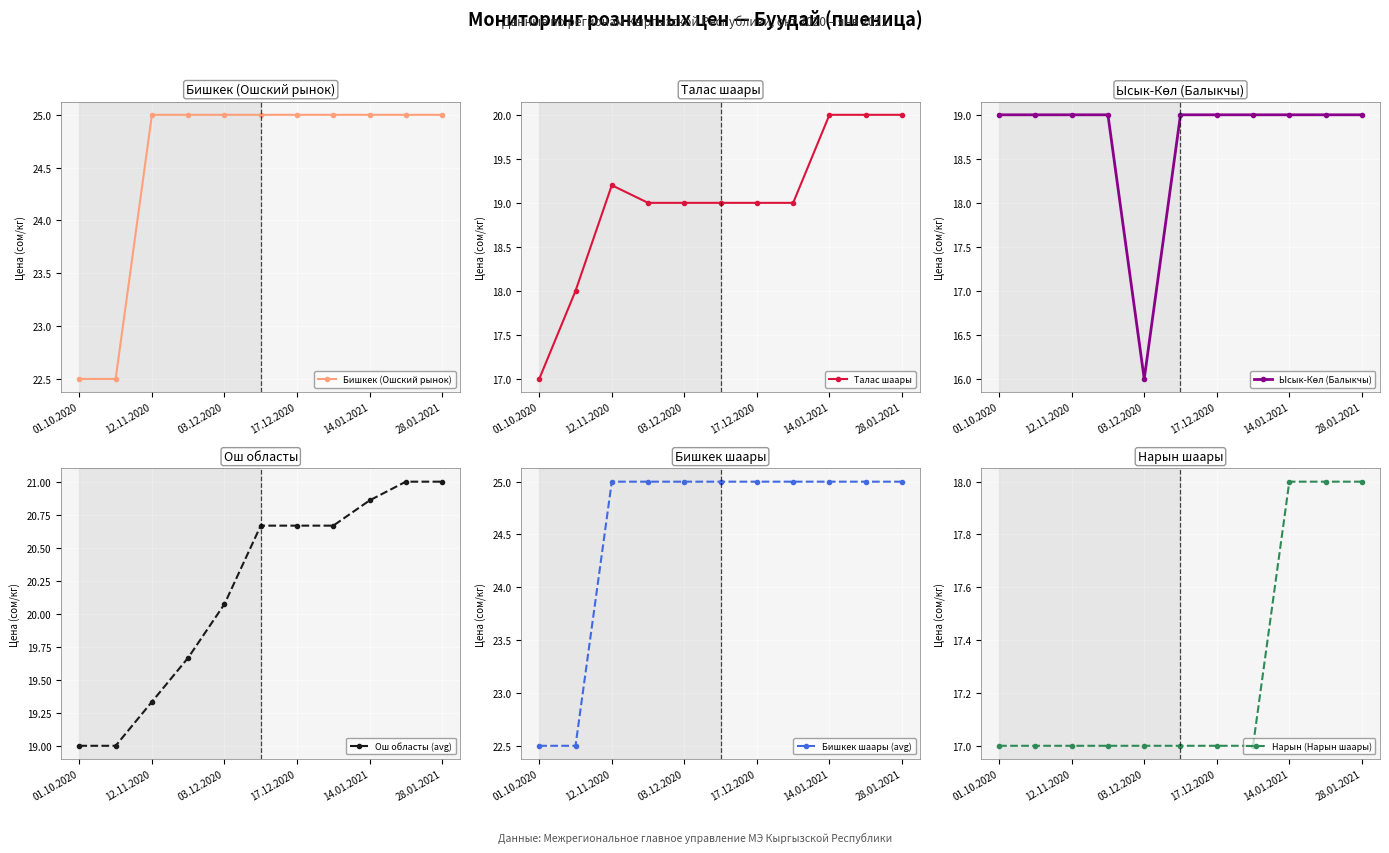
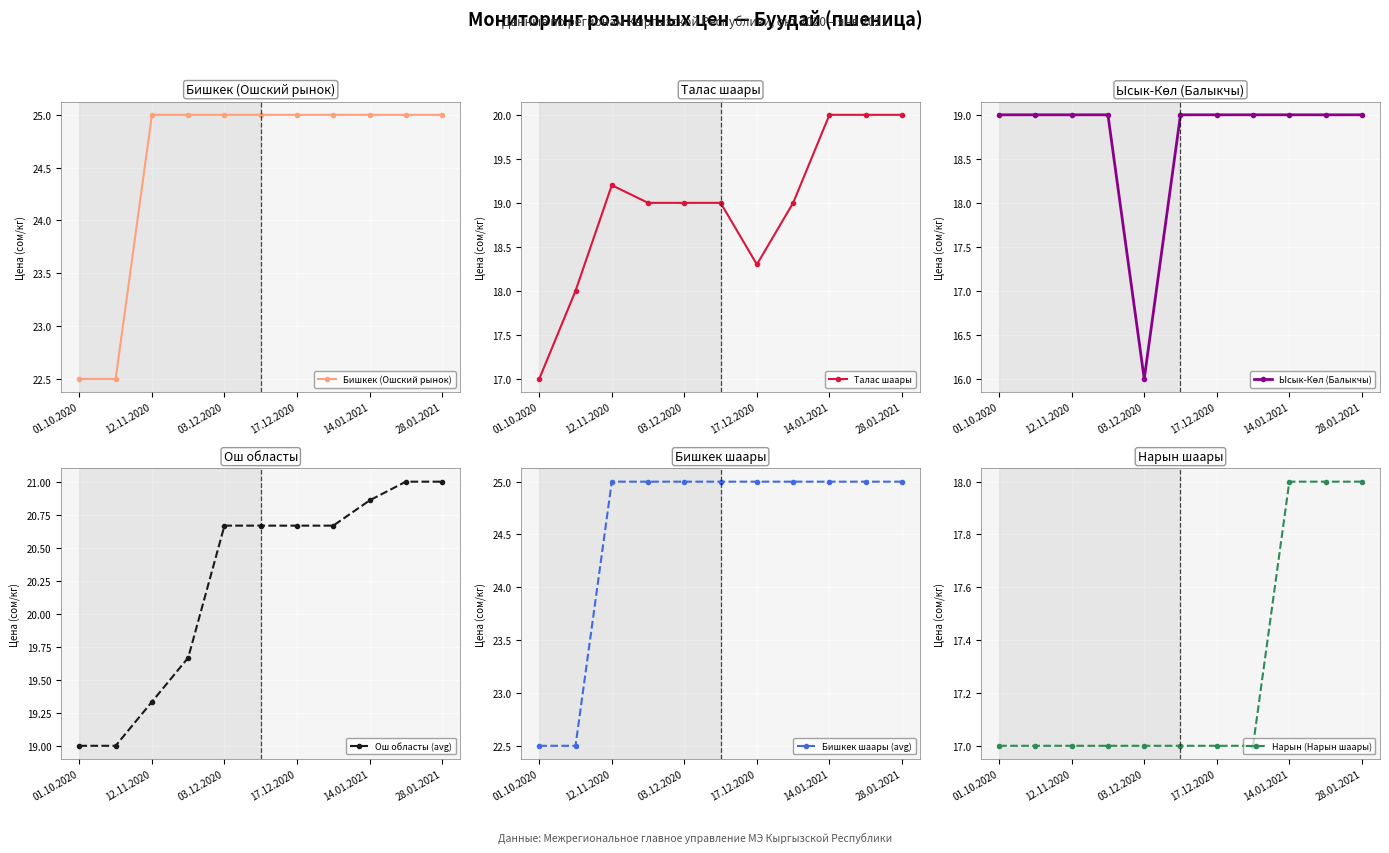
Талас шаары, 17.12.2020: 19.0 -> 18.3
Ош областы, 03.12.2020: 20.07 -> 20.67
